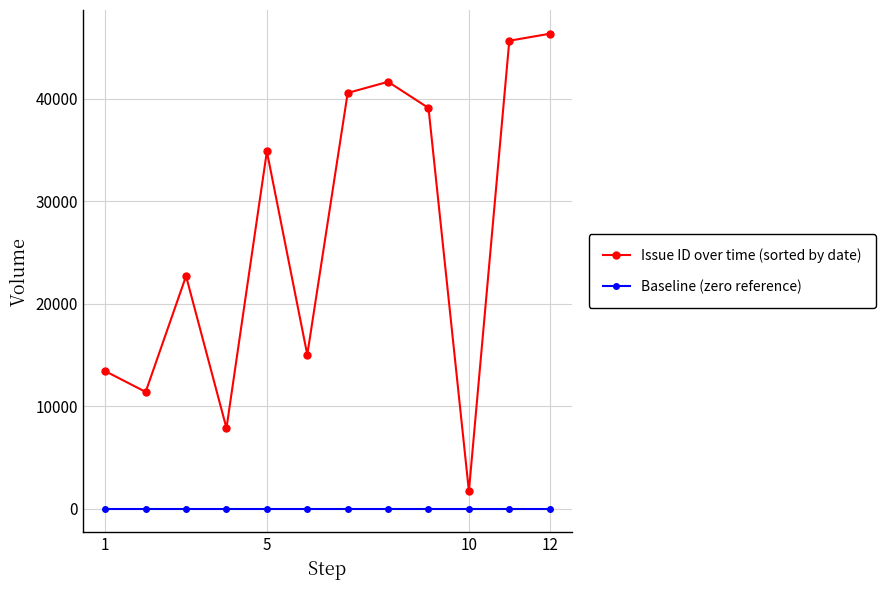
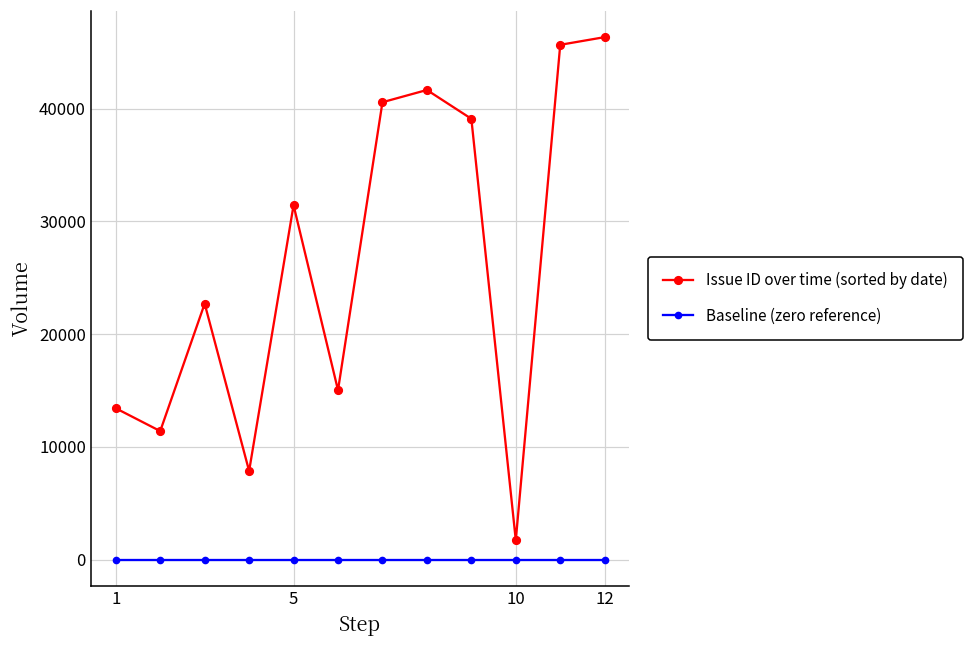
Issue ID over time (sorted by date), 5: 34900 -> 31400
